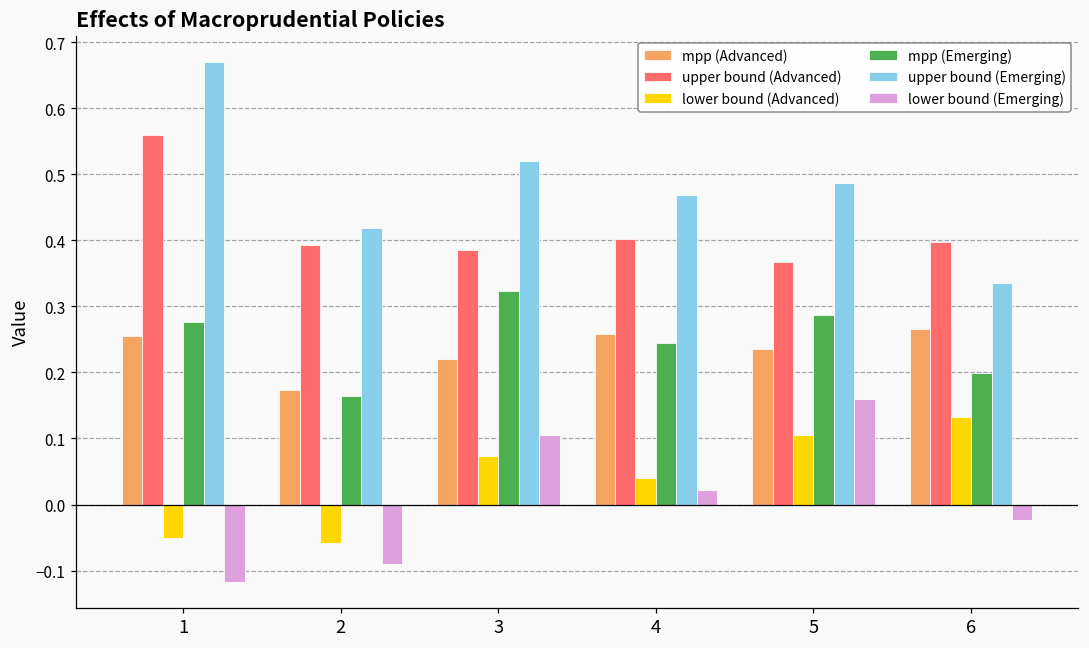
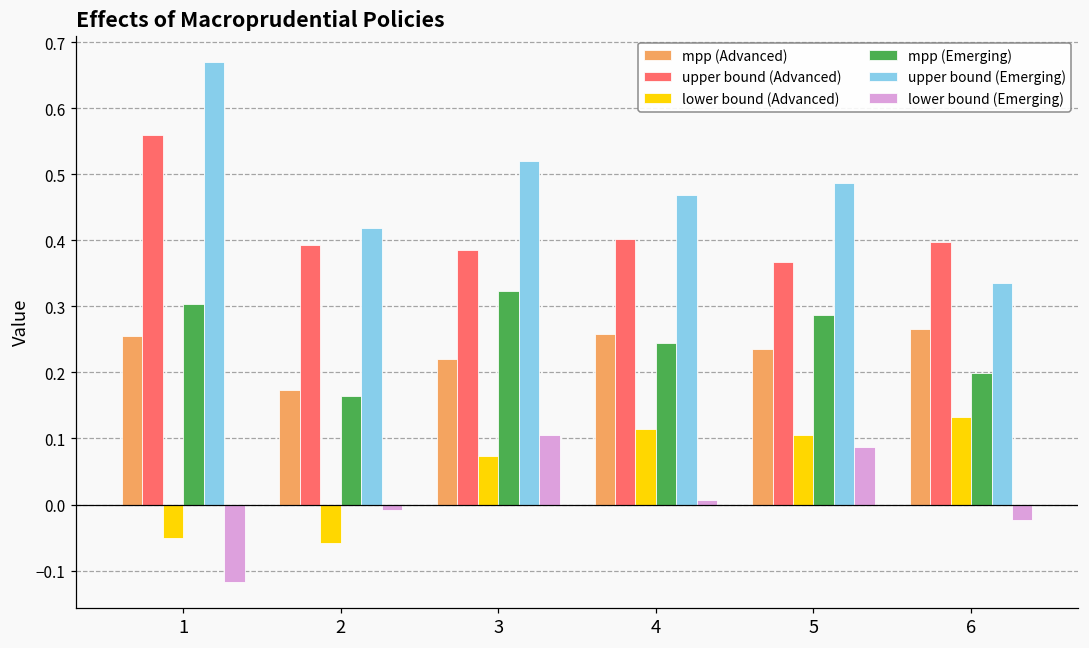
mpp (Emerging), 1: 0.28 -> 0.30
lower bound (Emerging), 2: -0.09 -> -0.01
lower bound (Advanced), 4: 0.04 -> 0.11
lower bound (Emerging), 4: 0.02 -> 0.01
lower bound (Emerging), 5: 0.16 -> 0.09
